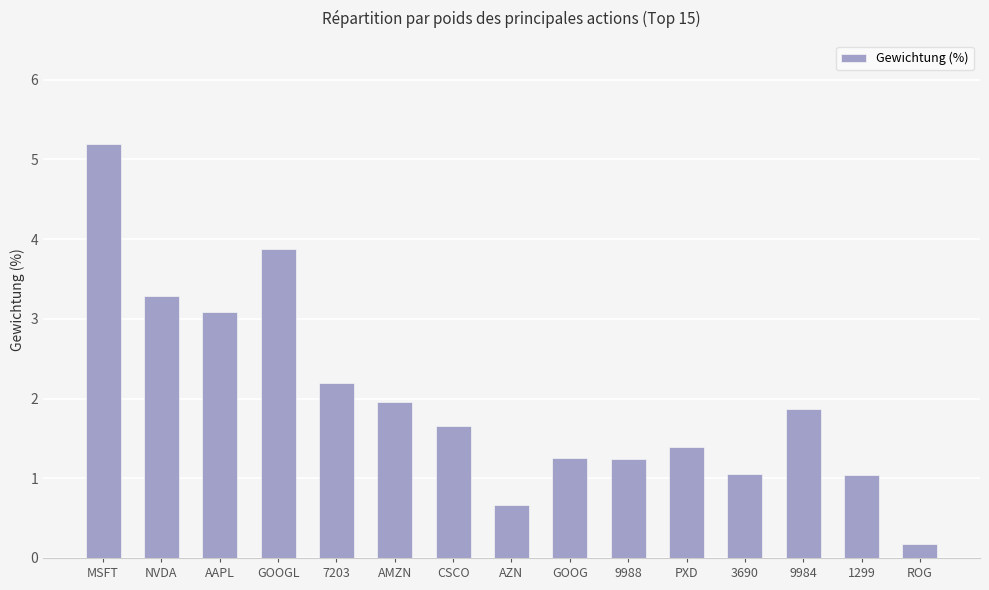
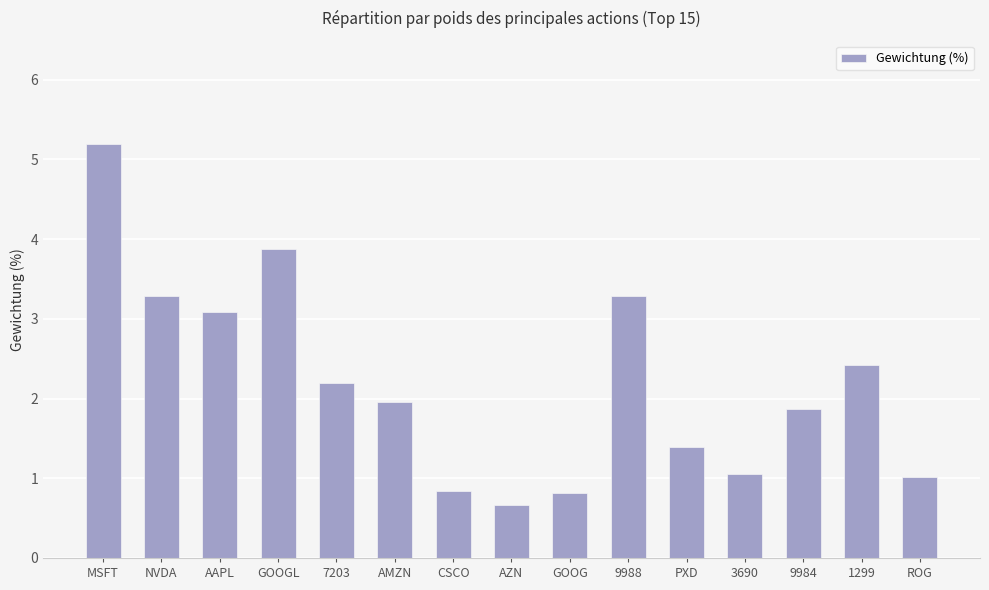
CSCO: 1.7 -> 0.8
GOOG: 1.3 -> 0.8
9988: 1.2 -> 3.3
1299: 1.0 -> 2.4
ROG: 0.2 -> 1.0
